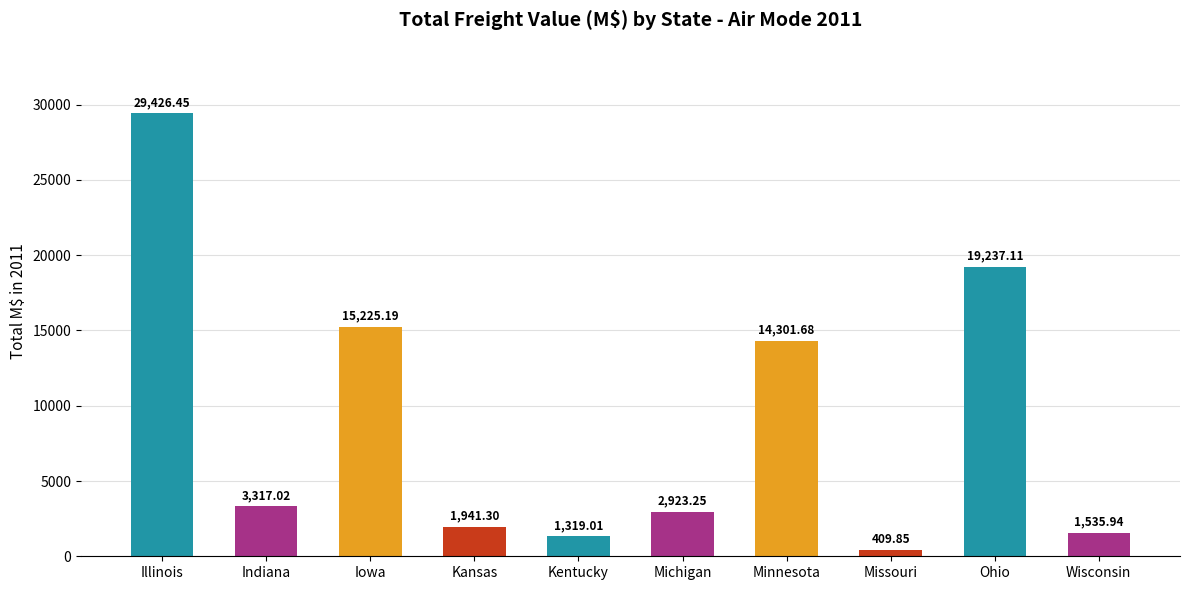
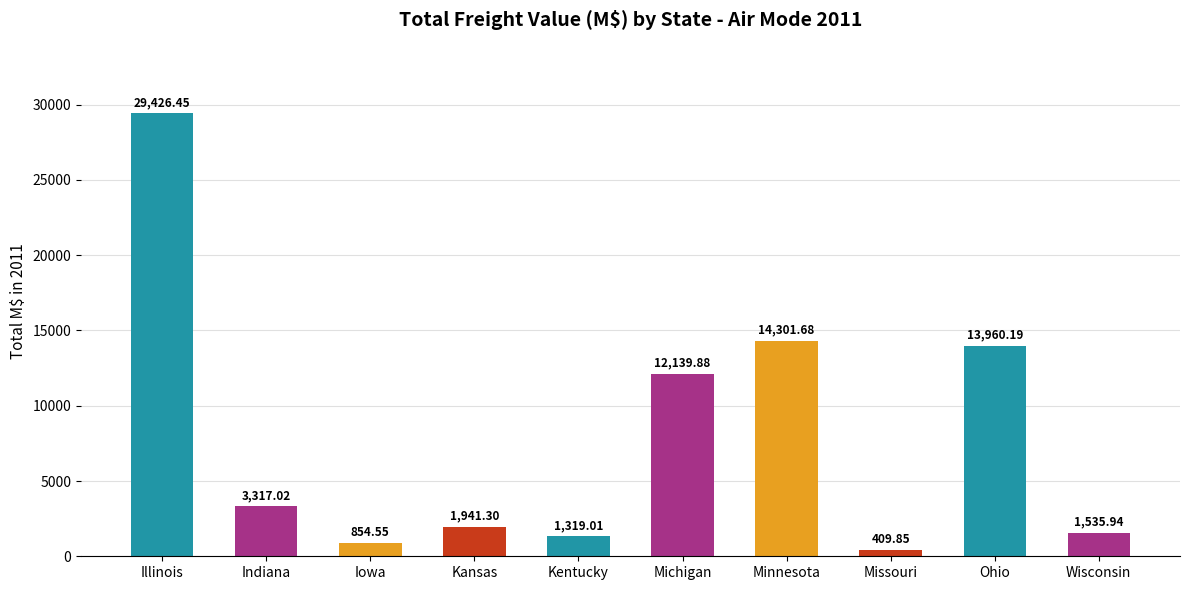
Iowa: 15,225.19 -> 854.55
Michigan: 2,923.25 -> 12,139.88
Ohio: 19,237.11 -> 13,960.19
